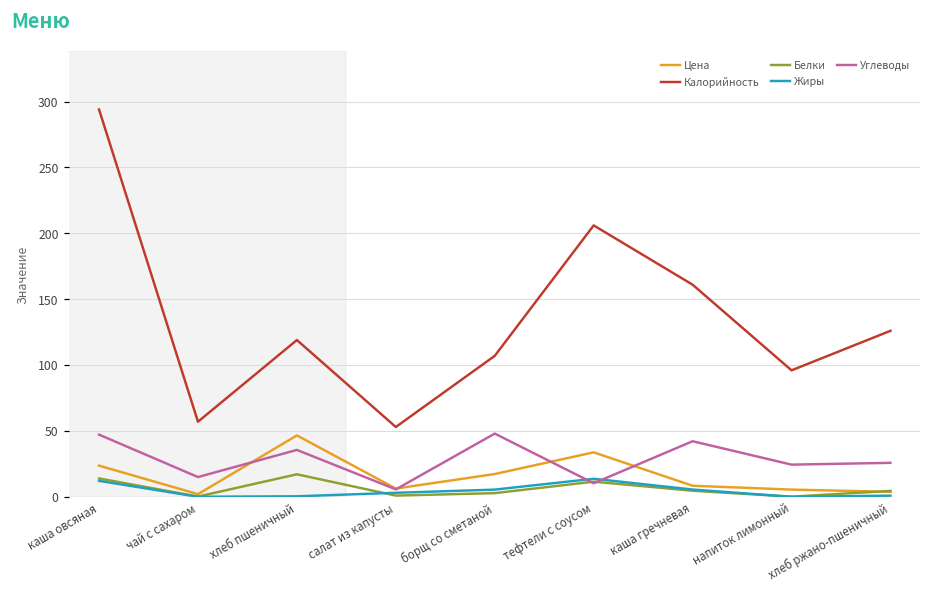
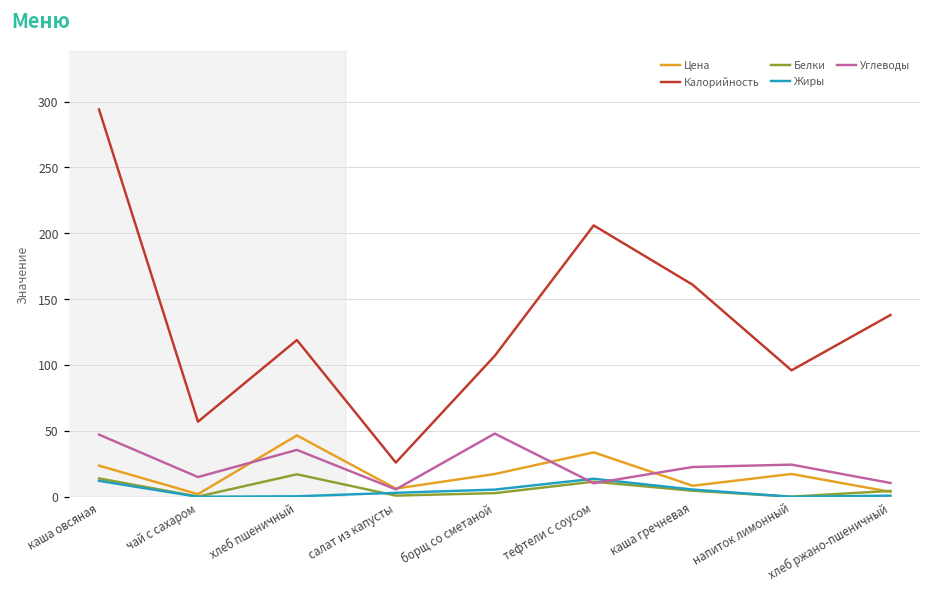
Калорийность, салат из капусты: 53 -> 26
Углеводы, каша гречневая: 42 -> 23
Цена, напиток лимонный: 5 -> 17
Калорийность, хлеб ржано-пшеничный: 126 -> 138
Углеводы, хлеб ржано-пшеничный: 26 -> 11
